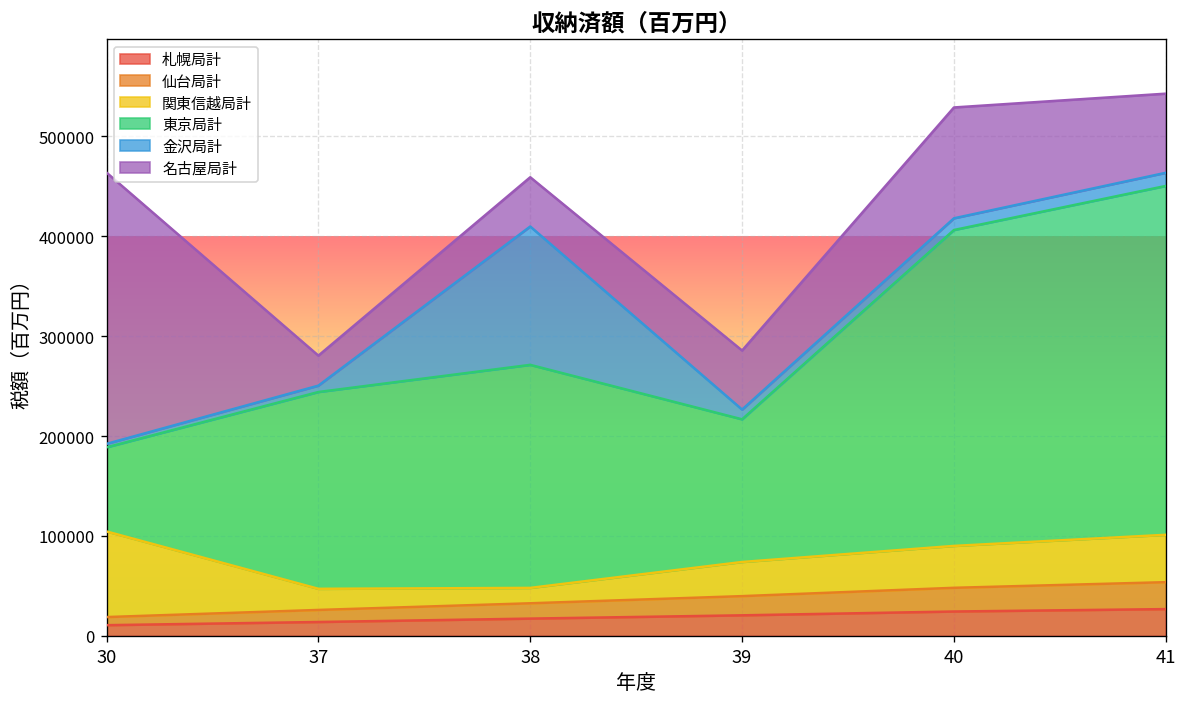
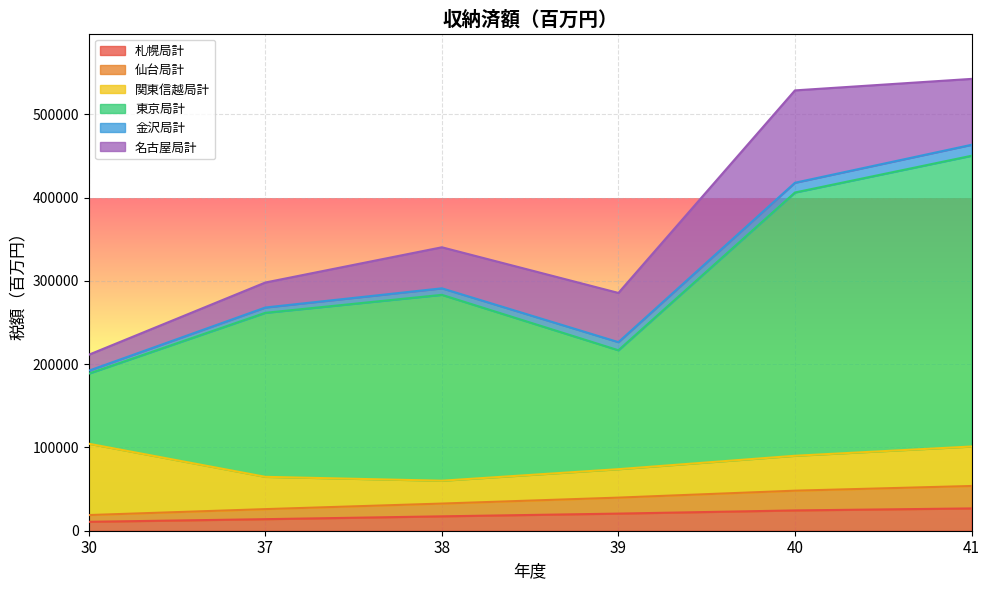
名古屋局計, 30: 270000 -> 20000
関東信越局計, 37: 20000 -> 40000
関東信越局計, 38: 20000 -> 30000
金沢局計, 38: 140000 -> 10000
